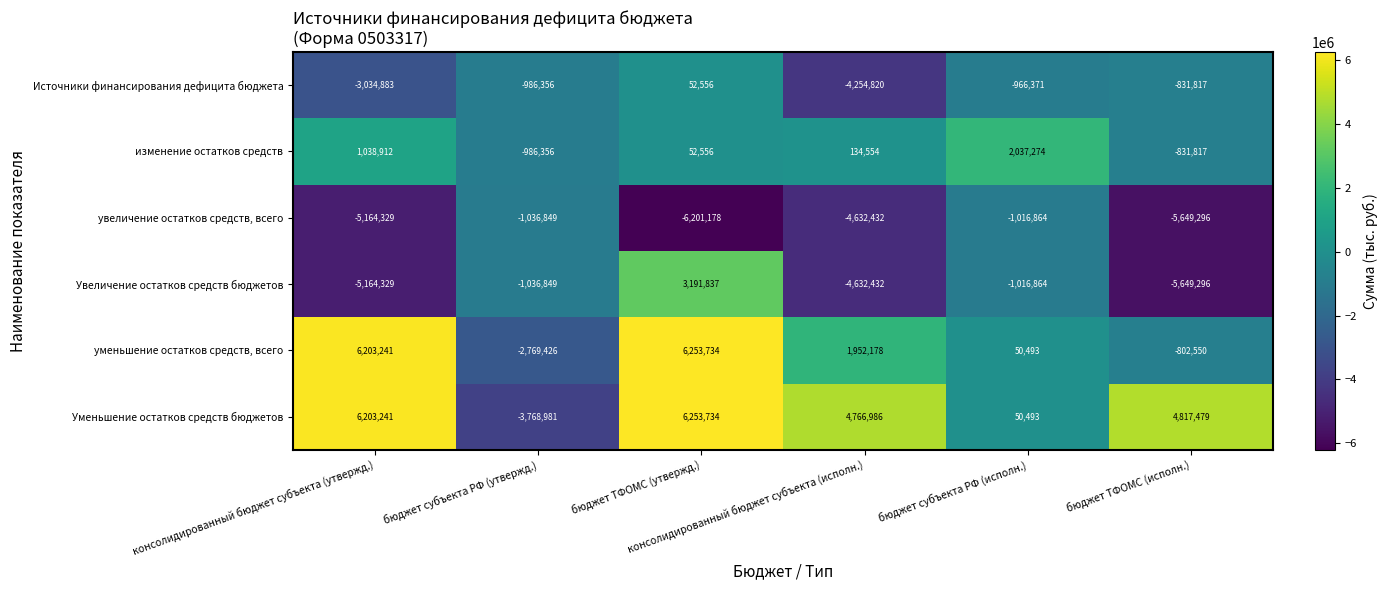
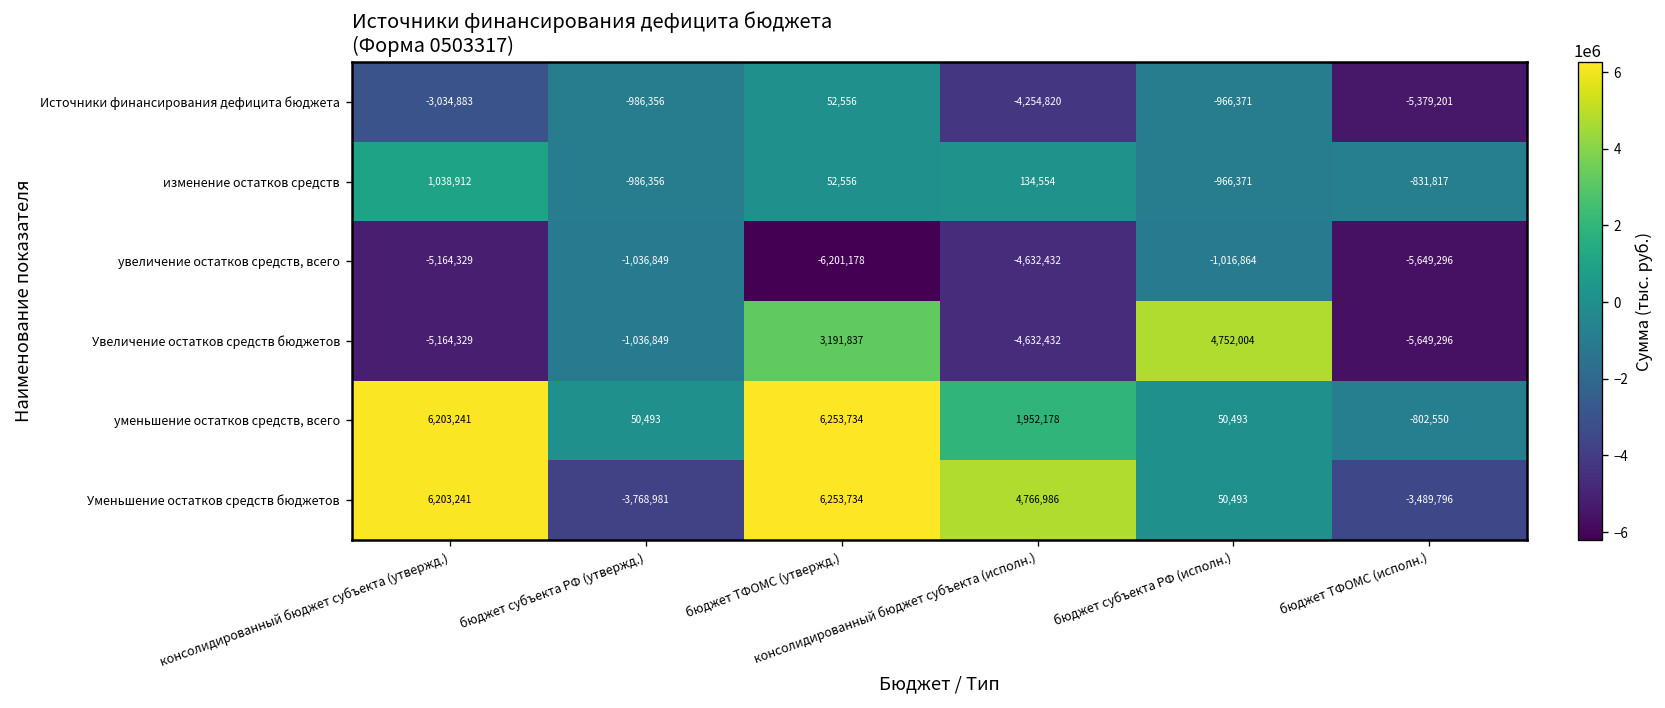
Источники финансирования дефицита бюджета, бюджет ТФОМС (исполн.): -831,817 -> -5,379,201
изменение остатков средств, бюджет субъекта РФ (исполн.): 2,037,274 -> -966,371
Увеличение остатков средств бюджетов, бюджет субъекта РФ (исполн.): -1,016,864 -> 4,752,004
уменьшение остатков средств, всего, бюджет субъекта РФ (утвержд.): -2,769,426 -> 50,493
Уменьшение остатков средств бюджетов, бюджет ТФОМС (исполн.): 4,817,479 -> -3,489,796
